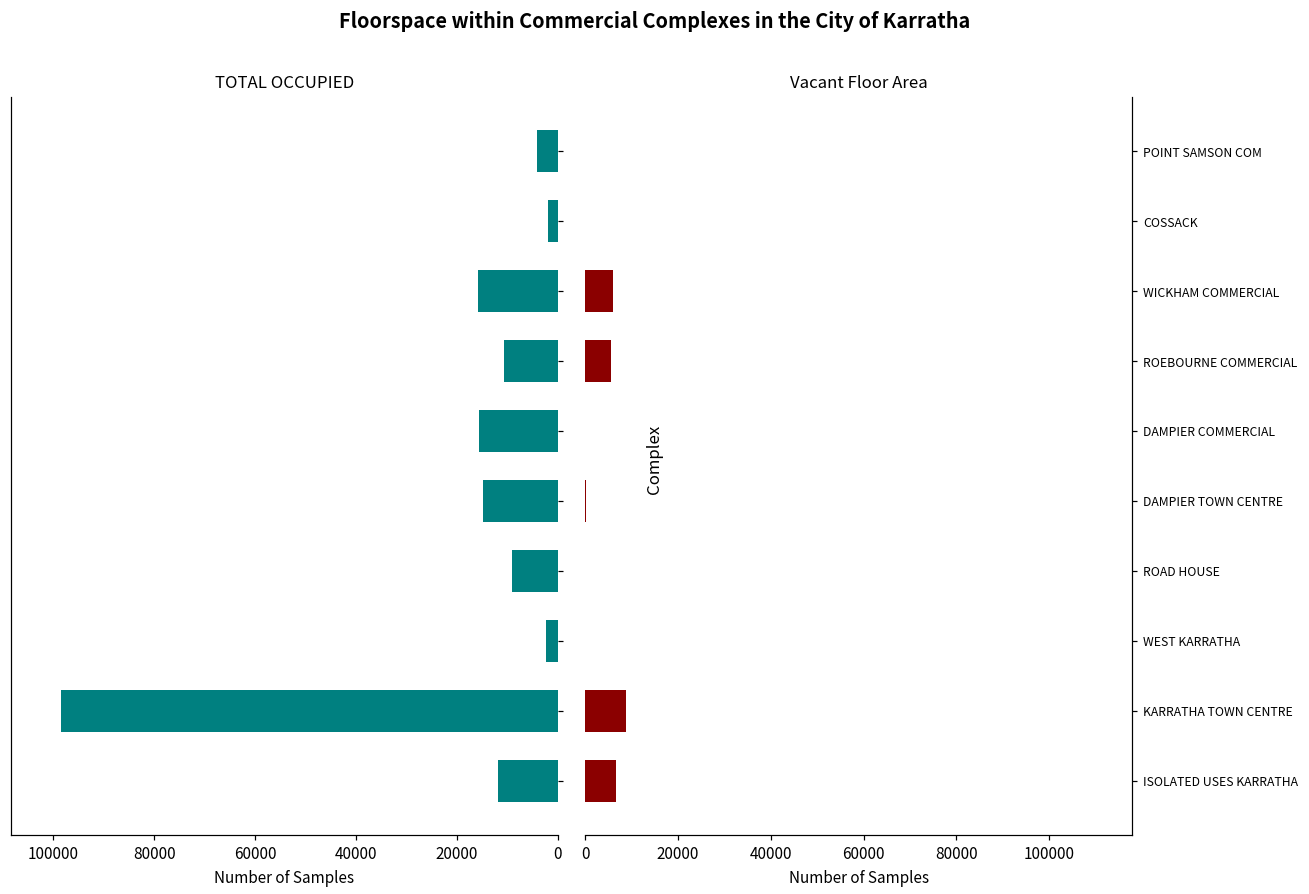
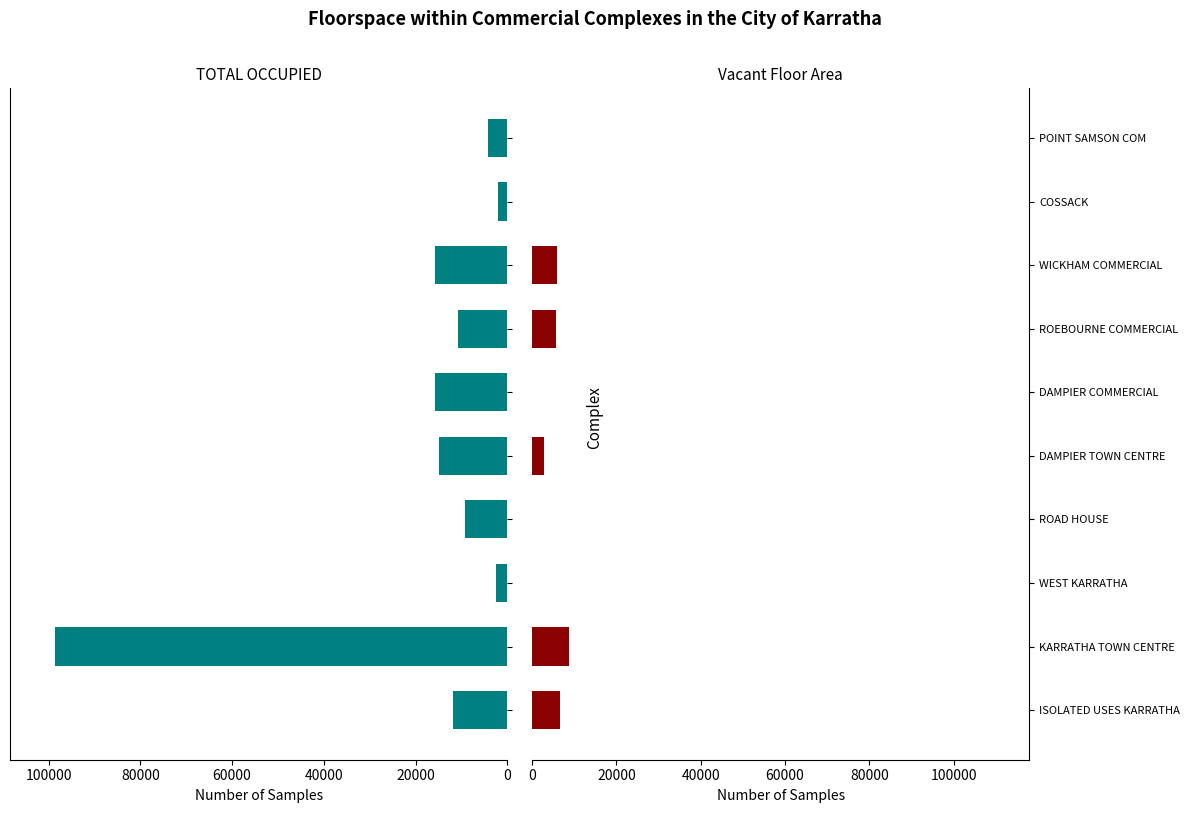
Vacant Floor Area, DAMPIER TOWN CENTRE: 0 -> 3000
